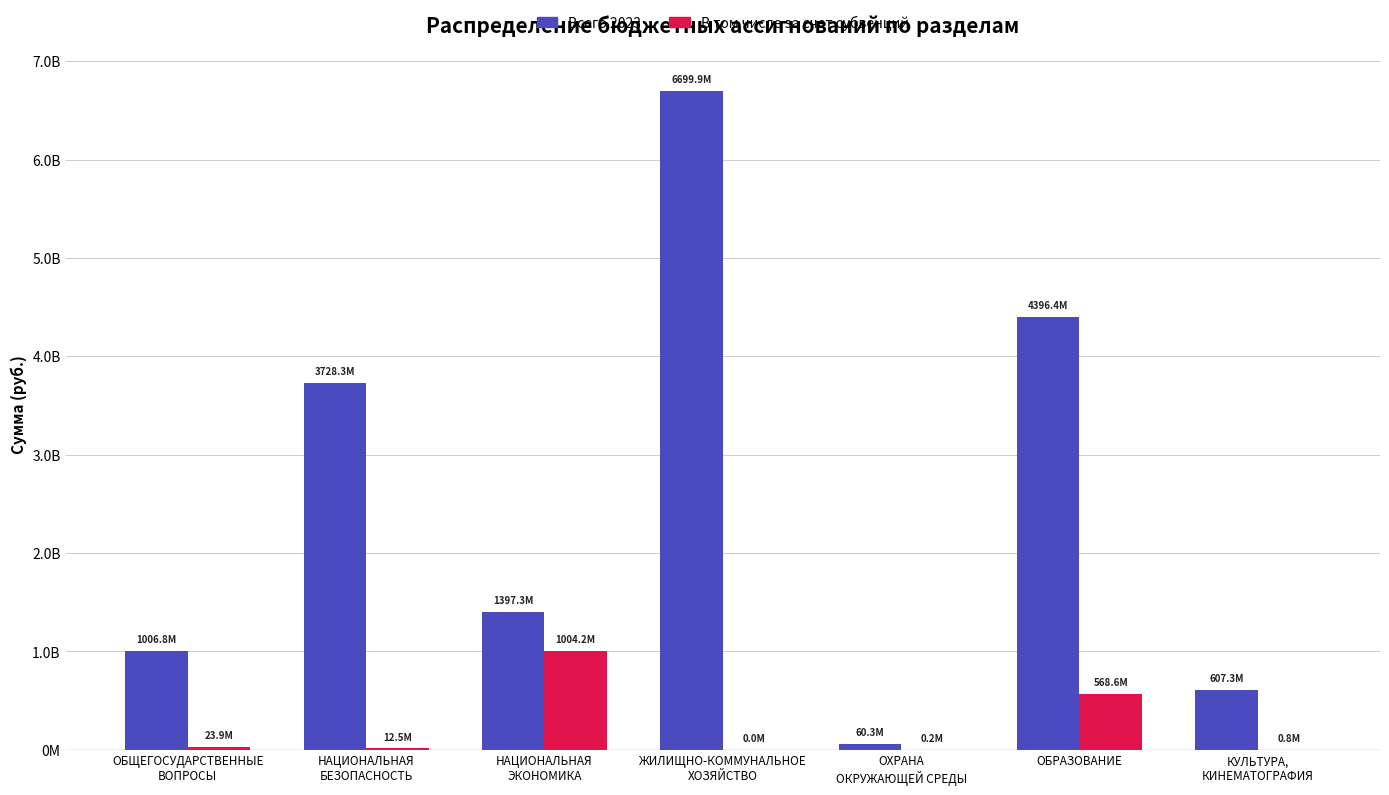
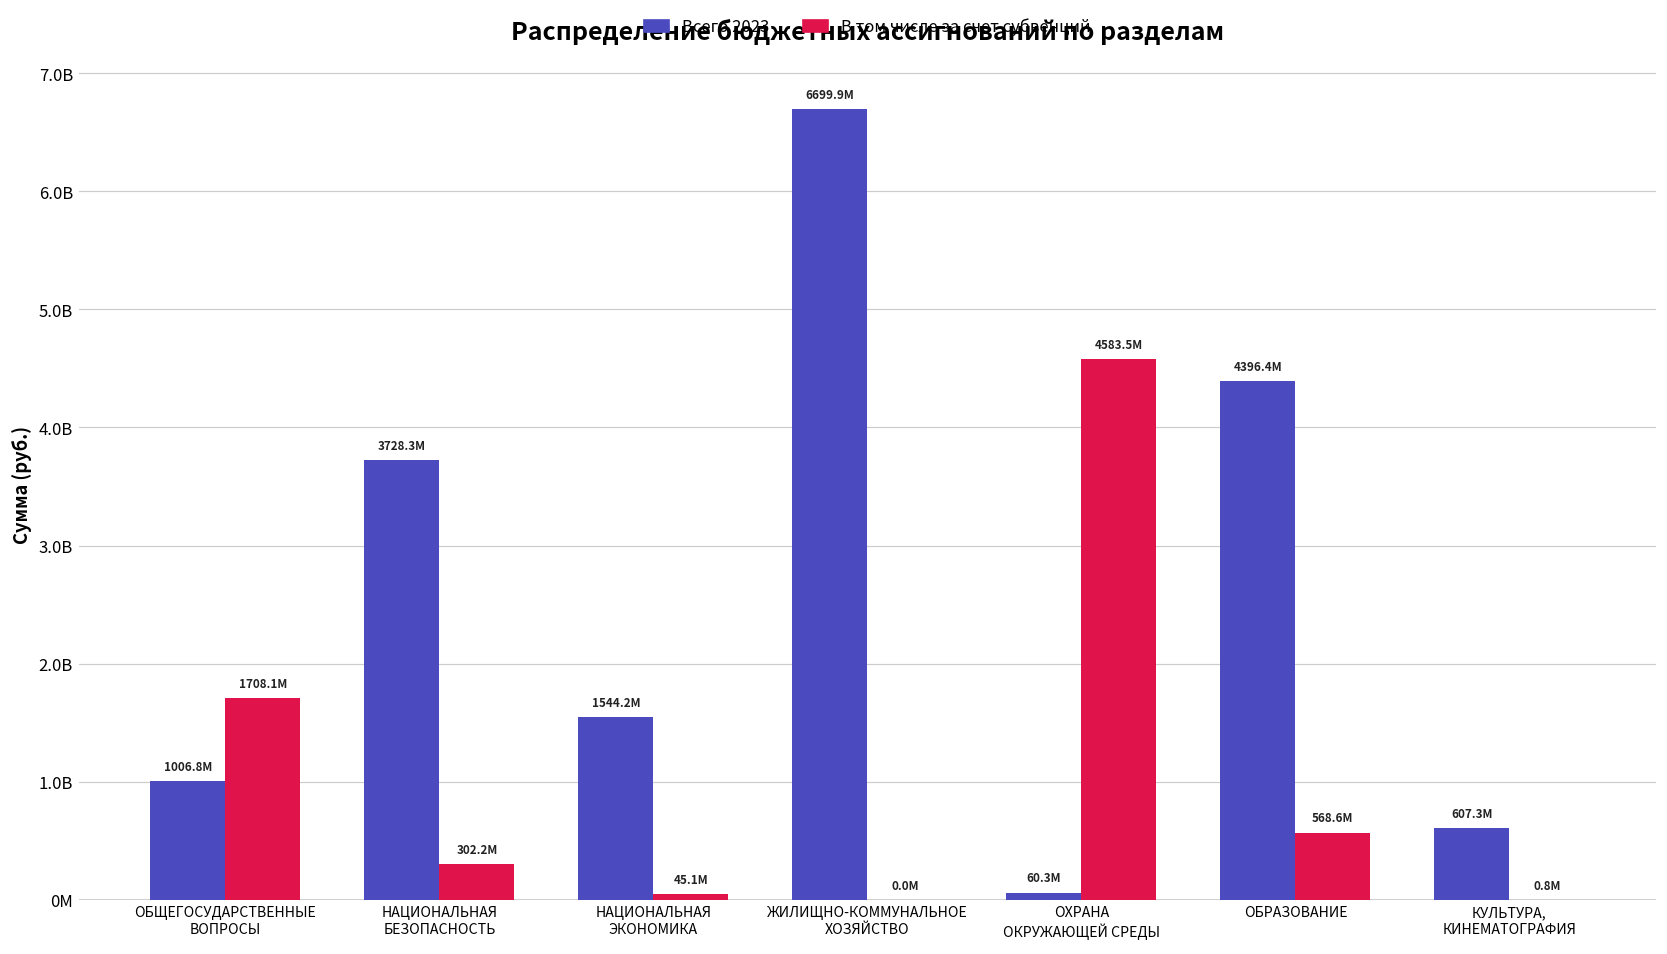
В том числе за счет субвенций, ОБЩЕГОСУДАРСТВЕННЫЕ ВОПРОСЫ: 23.9M -> 1708.1M
В том числе за счет субвенций, НАЦИОНАЛЬНАЯ БЕЗОПАСНОСТЬ: 12.5M -> 302.2M
Всего 2023, НАЦИОНАЛЬНАЯ ЭКОНОМИКА: 1397.3M -> 1544.2M
В том числе за счет субвенций, НАЦИОНАЛЬНАЯ ЭКОНОМИКА: 1004.2M -> 45.1M
В том числе за счет субвенций, ОХРАНА ОКРУЖАЮЩЕЙ СРЕДЫ: 0.2M -> 4583.5M
